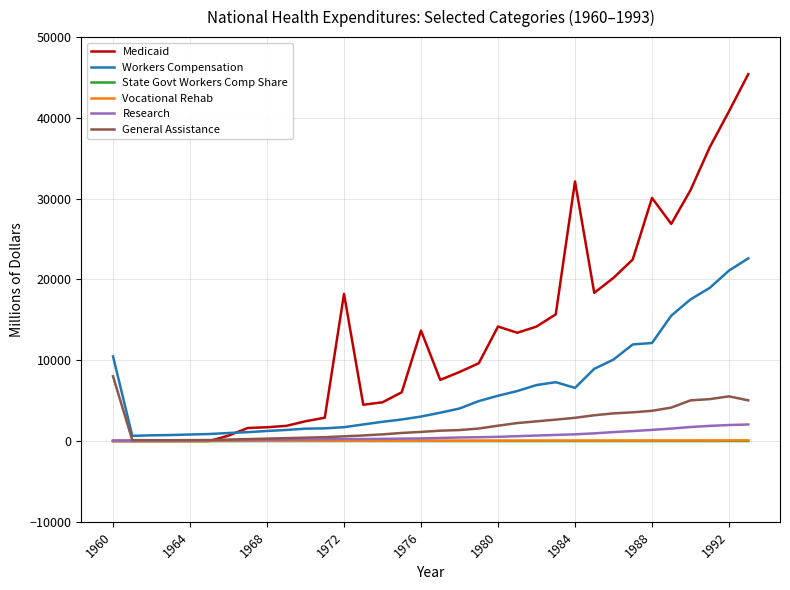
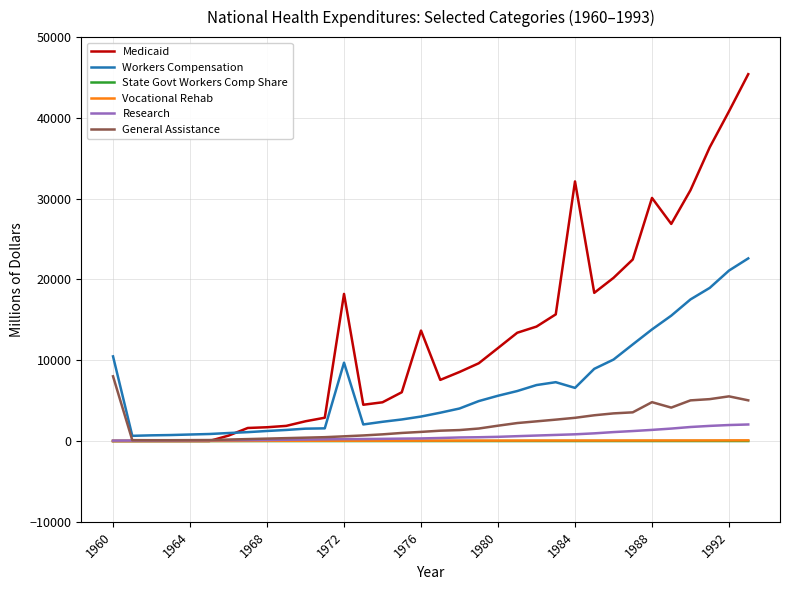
Workers Compensation, 1972: 2000 -> 10000
Medicaid, 1980: 14000 -> 12000
Workers Compensation, 1988: 12000 -> 14000
General Assistance, 1988: 4000 -> 5000
